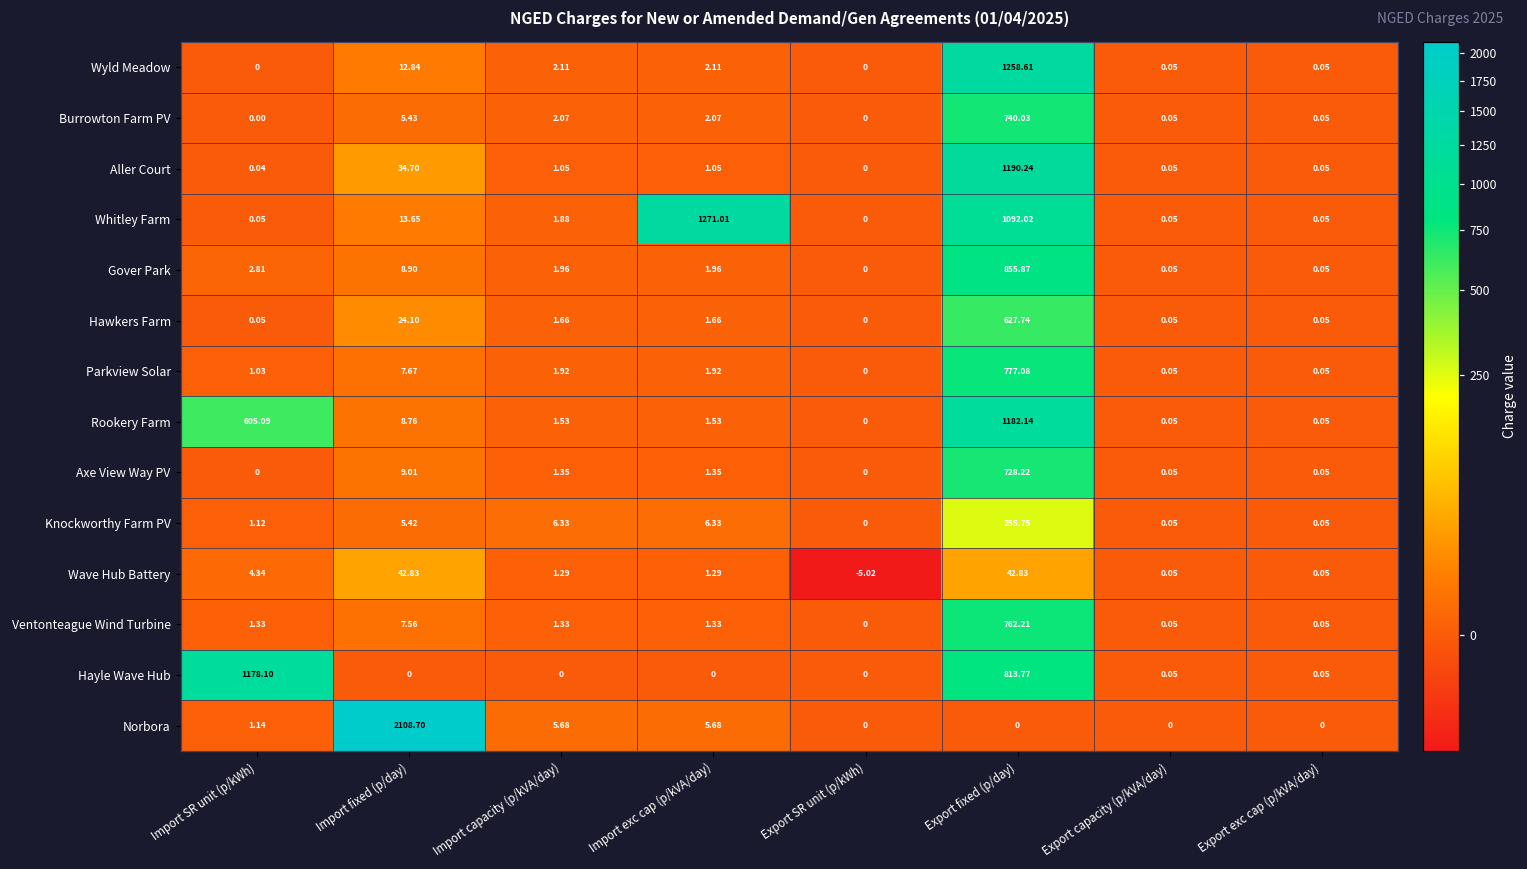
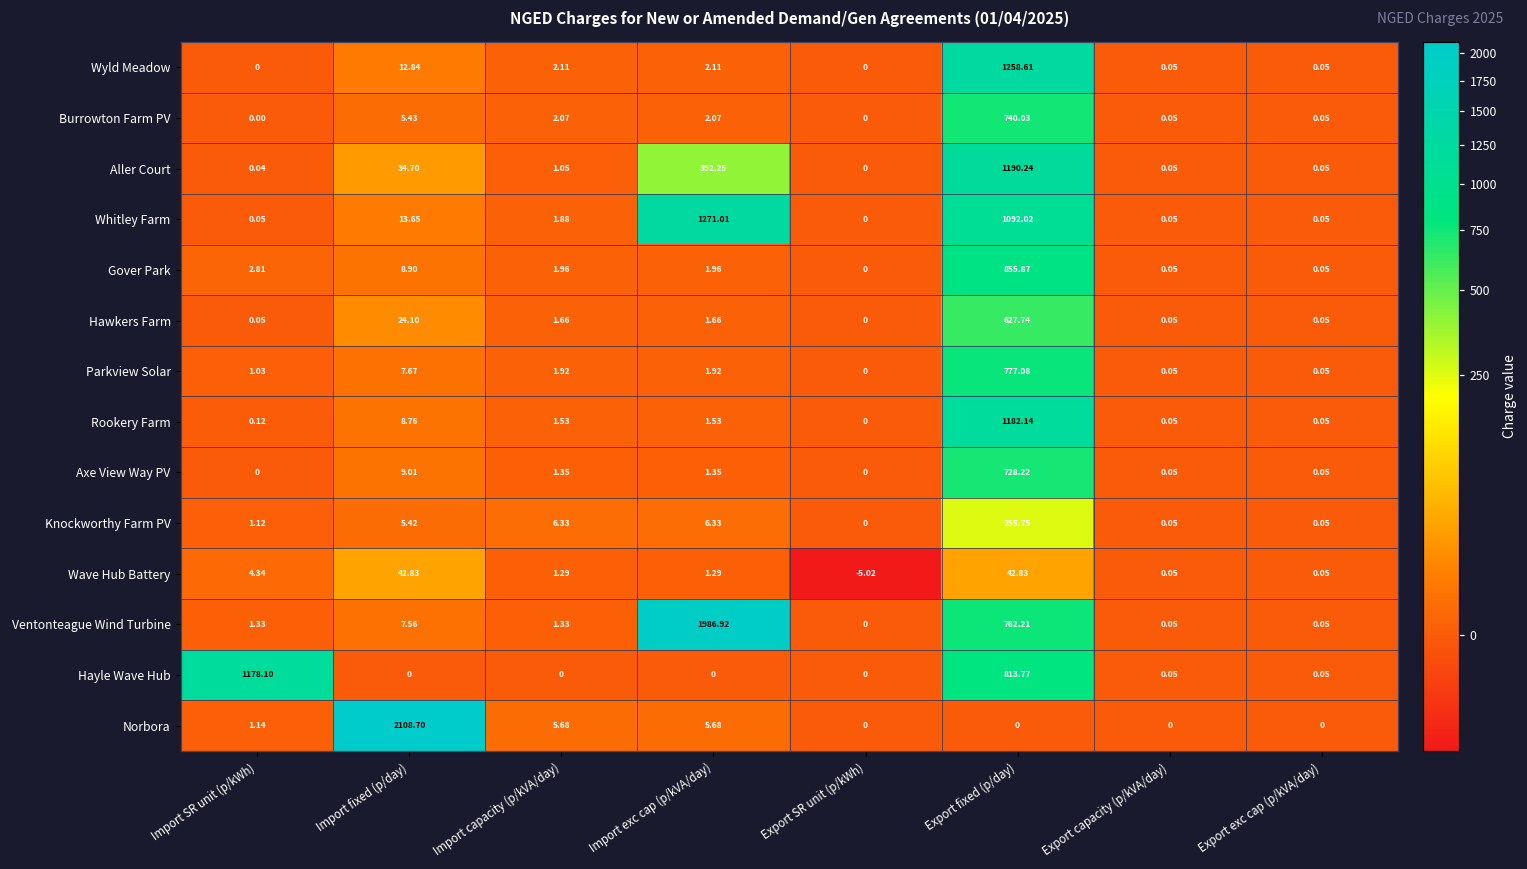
Aller Court, Import exc cap (p/kVA/day): 1.05 -> 392.25
Rookery Farm, Import SR unit (p/kWh): 605.09 -> 0.12
Ventonteague Wind Turbine, Import exc cap (p/kVA/day): 1.33 -> 1986.92
